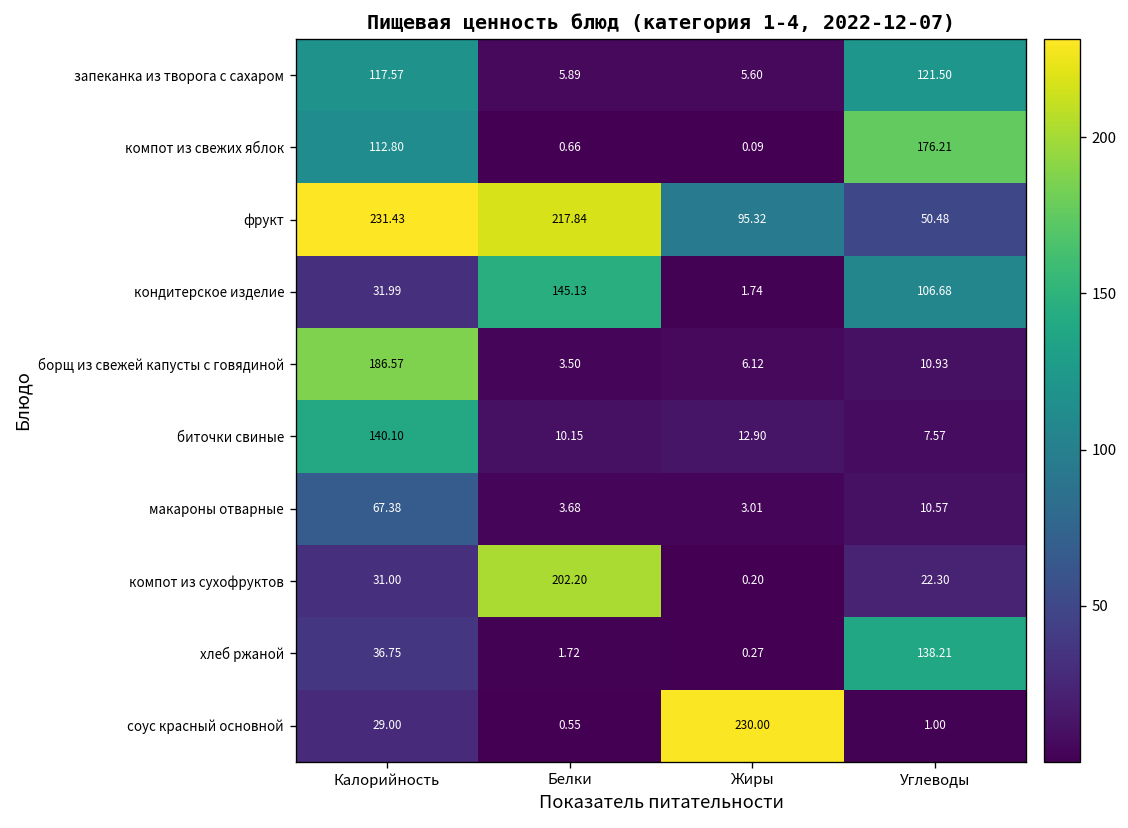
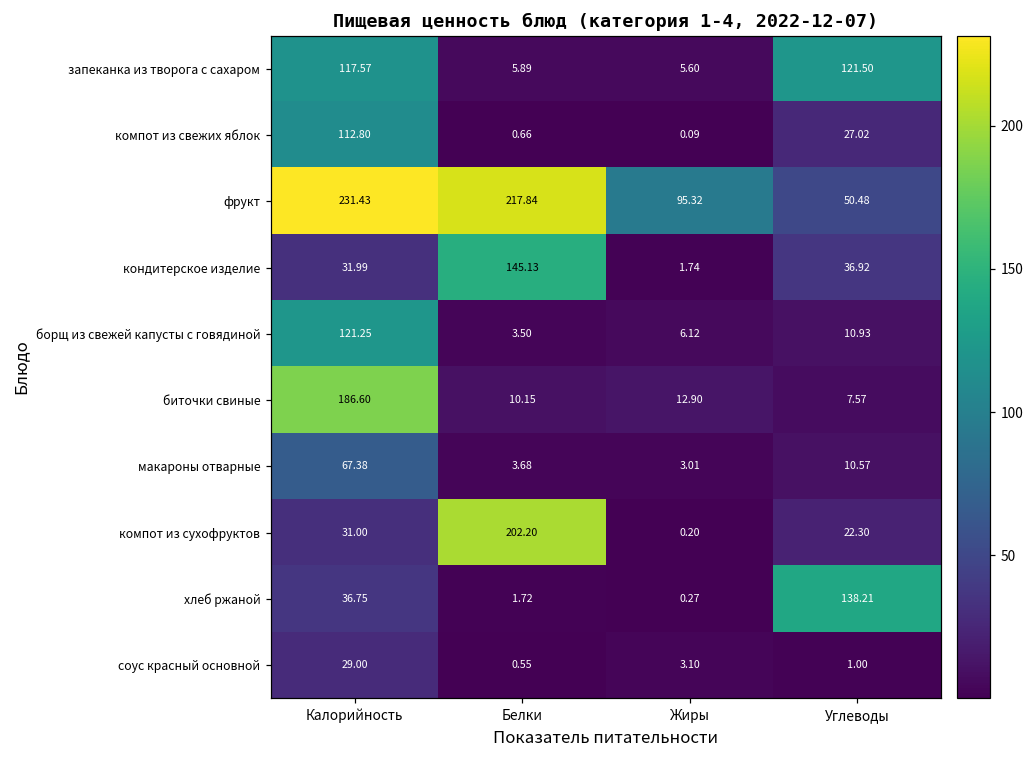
компот из свежих яблок, Углеводы: 176.21 -> 27.02
кондитерское изделие, Углеводы: 106.68 -> 36.92
борщ из свежей капусты с говядиной, Калорийность: 186.57 -> 121.25
биточки свиные, Калорийность: 140.10 -> 186.60
соус красный основной, Жиры: 230.00 -> 3.10
